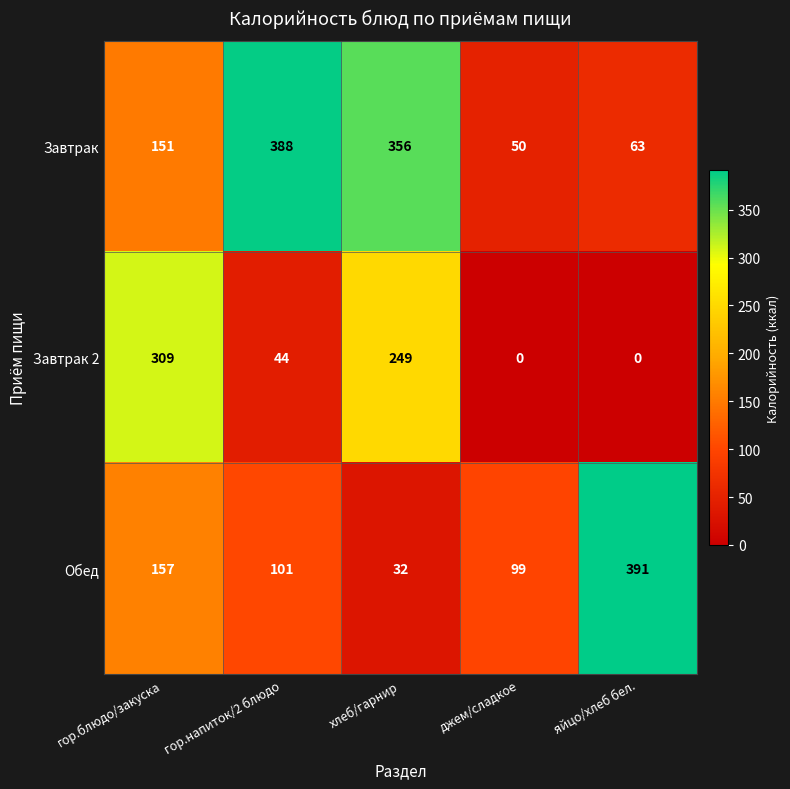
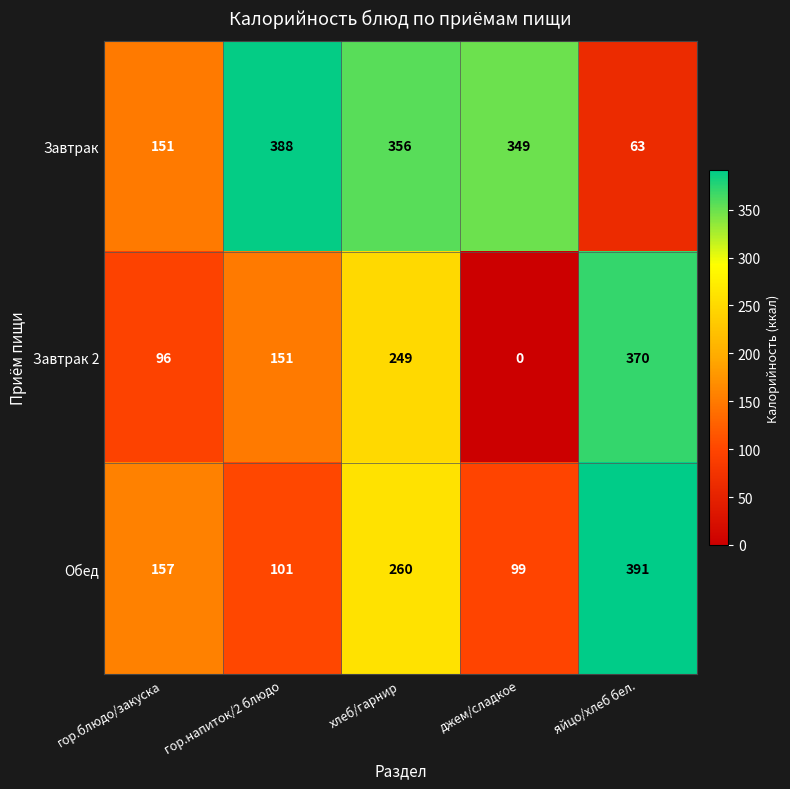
Завтрак, джем/сладкое: 50 -> 349
Завтрак 2, гор.блюдо/закуска: 309 -> 96
Завтрак 2, гор.напиток/2 блюдо: 44 -> 151
Завтрак 2, яйцо/хлеб бел.: 0 -> 370
Обед, хлеб/гарнир: 32 -> 260
